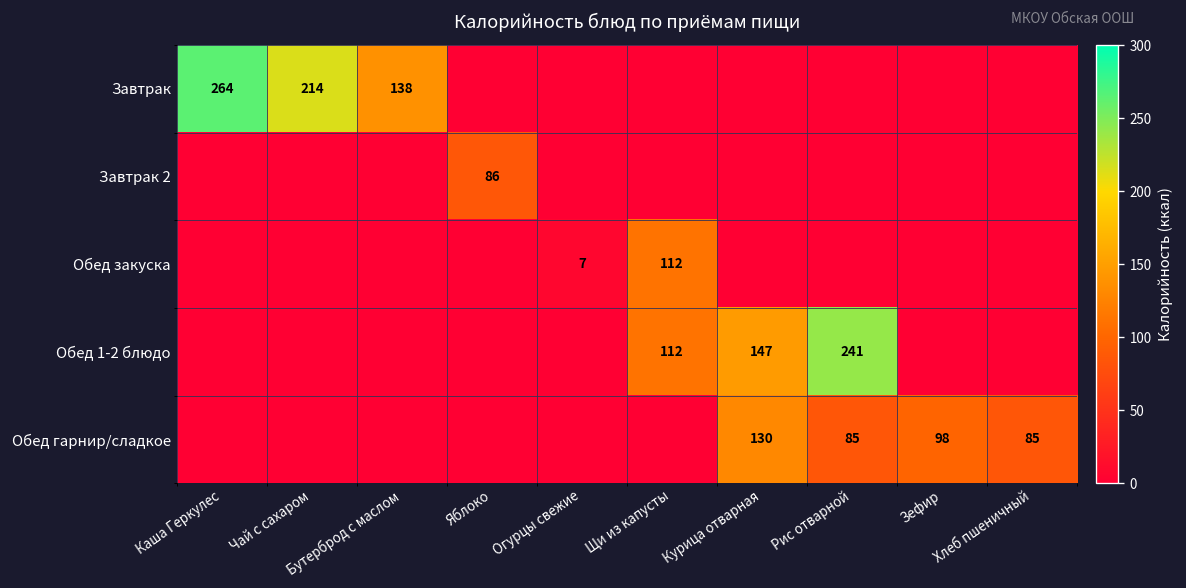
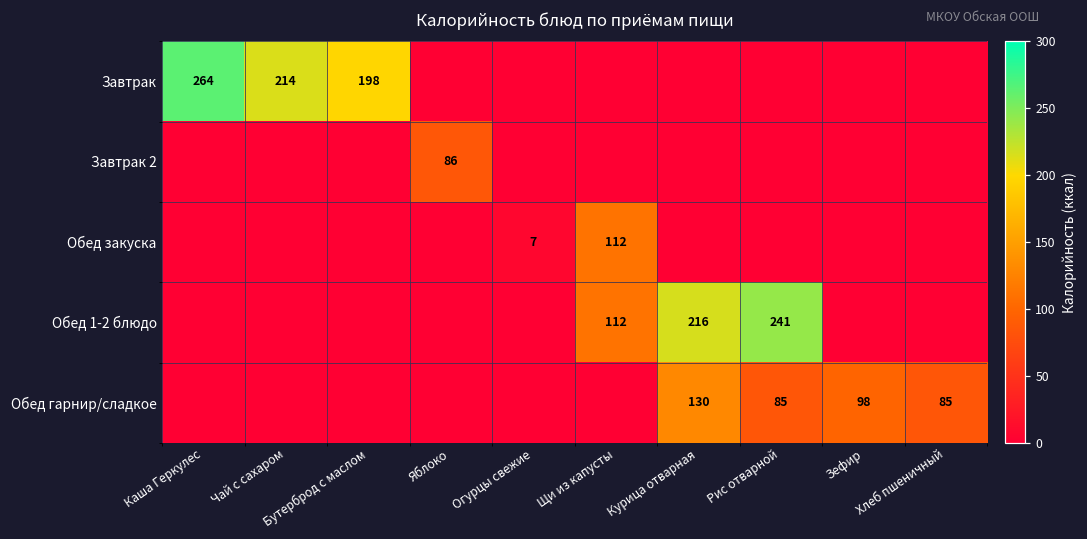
Завтрак, Бутерброд с маслом: 138 -> 198
Обед 1-2 блюдо, Курица отварная: 147 -> 216
